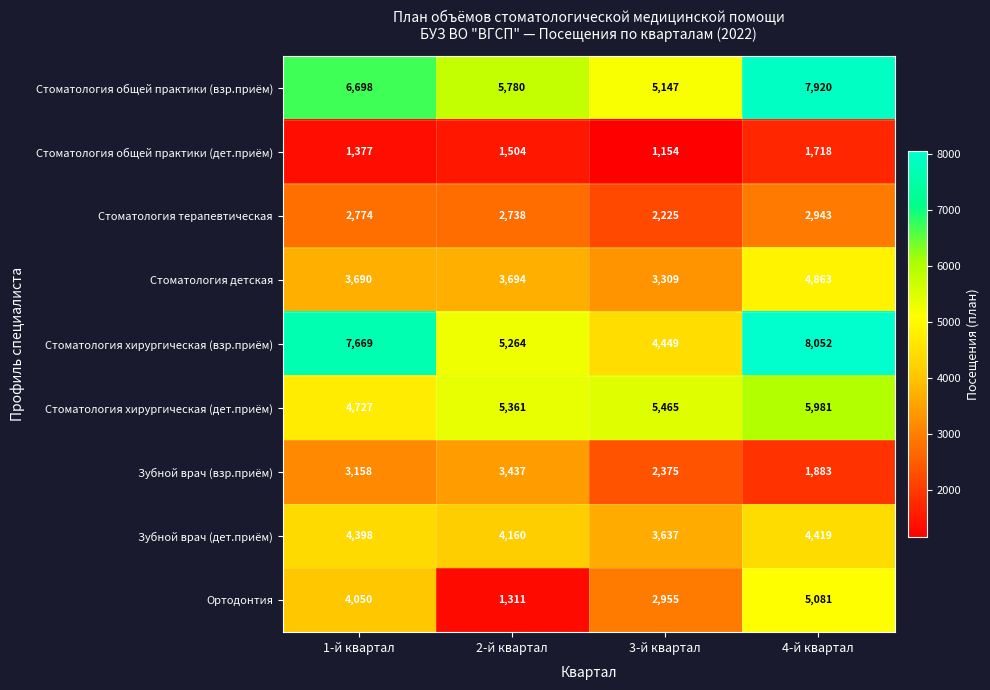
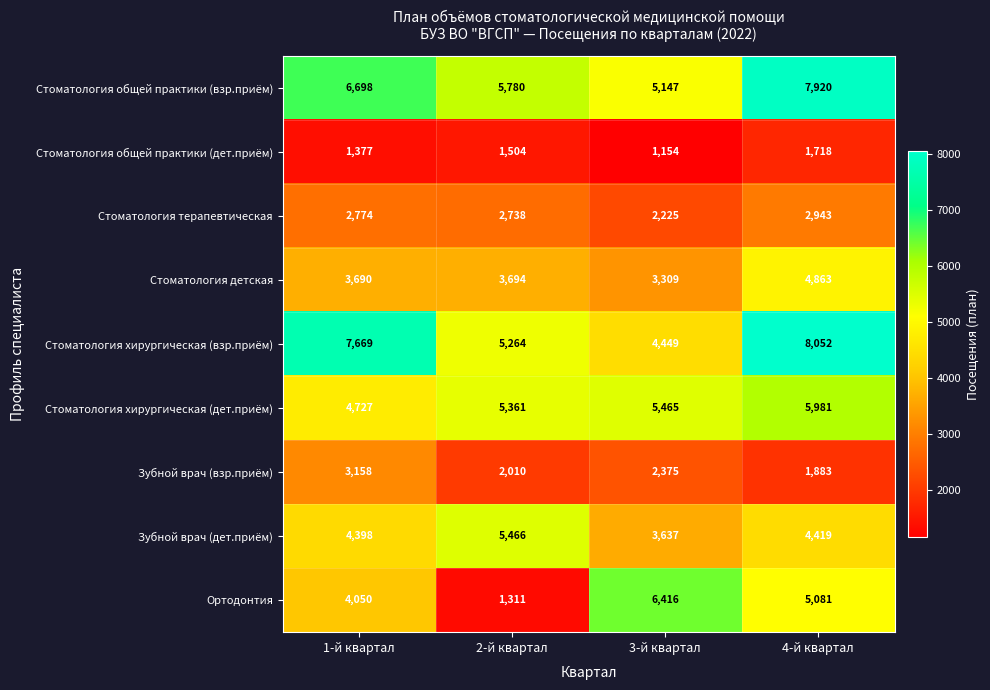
Зубной врач (взр.приём), 2-й квартал: 3,437 -> 2,010
Зубной врач (дет.приём), 2-й квартал: 4,160 -> 5,466
Ортодонтия, 3-й квартал: 2,955 -> 6,416
